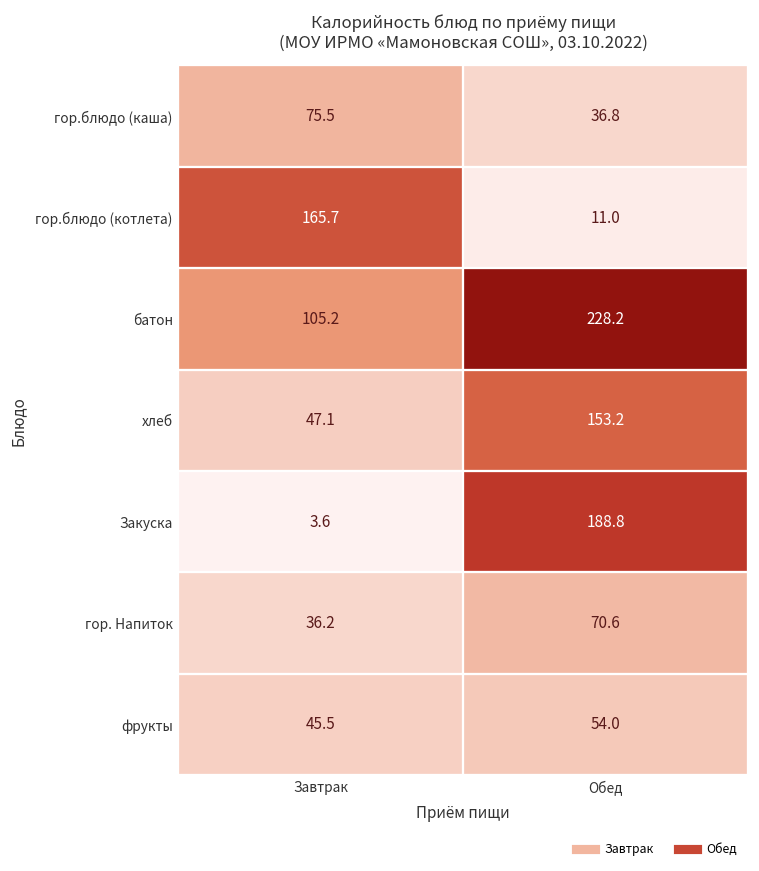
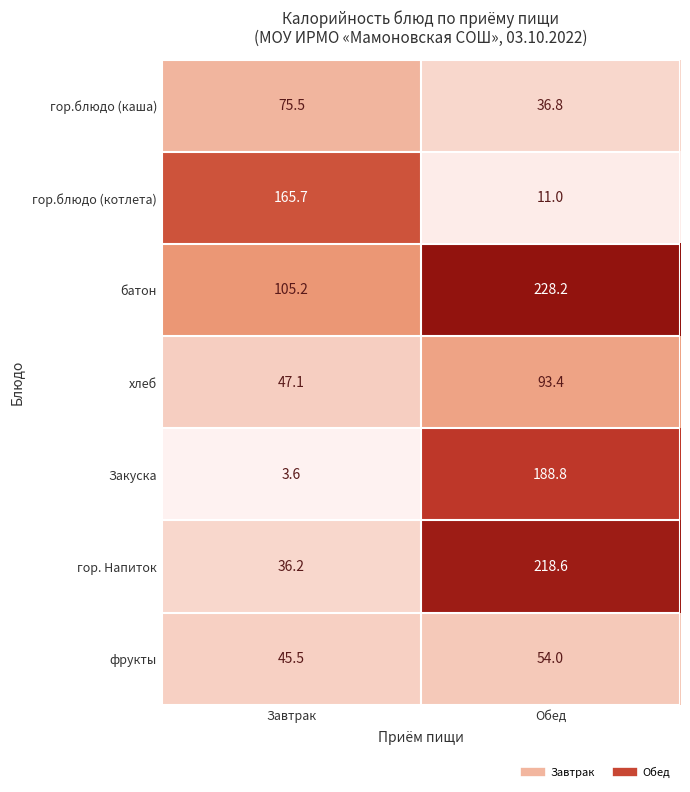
хлеб, Обед: 153.2 -> 93.4
гор. Напиток, Обед: 70.6 -> 218.6
